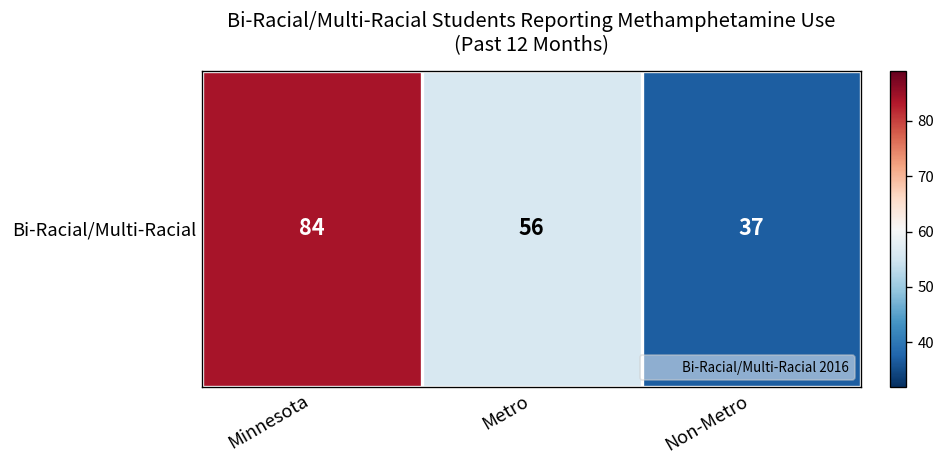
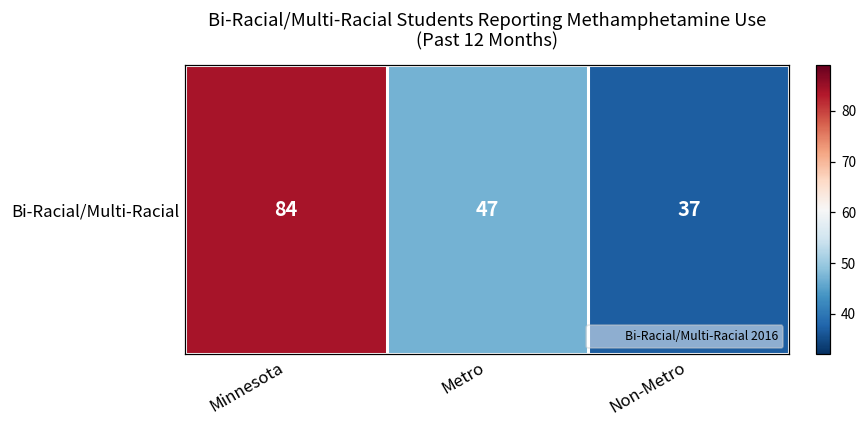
Bi-Racial/Multi-Racial, Metro: 56 -> 47
